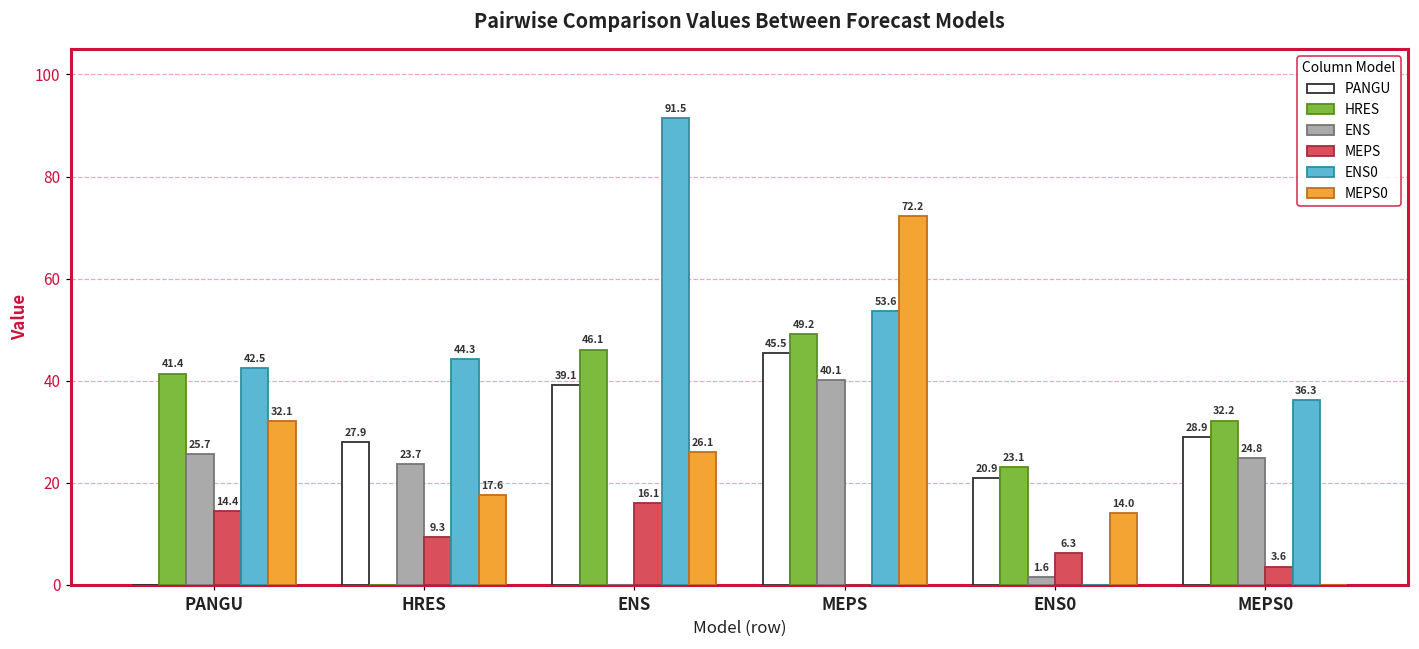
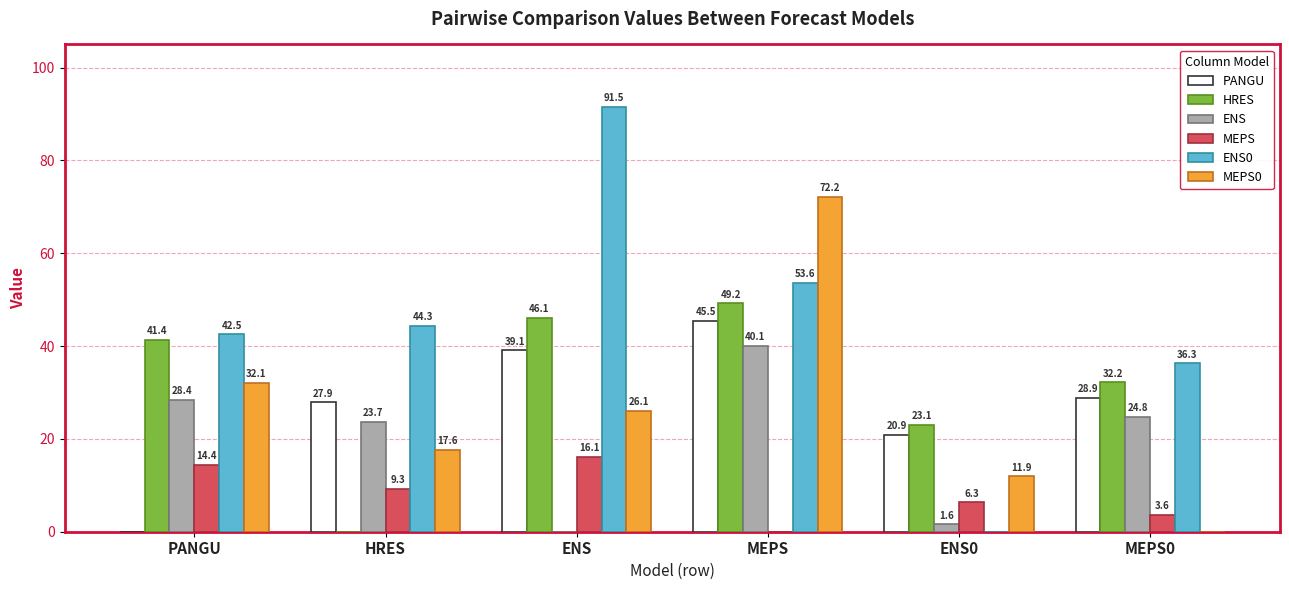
ENS, PANGU: 25.7 -> 28.4
MEPS0, ENS0: 14.0 -> 11.9
